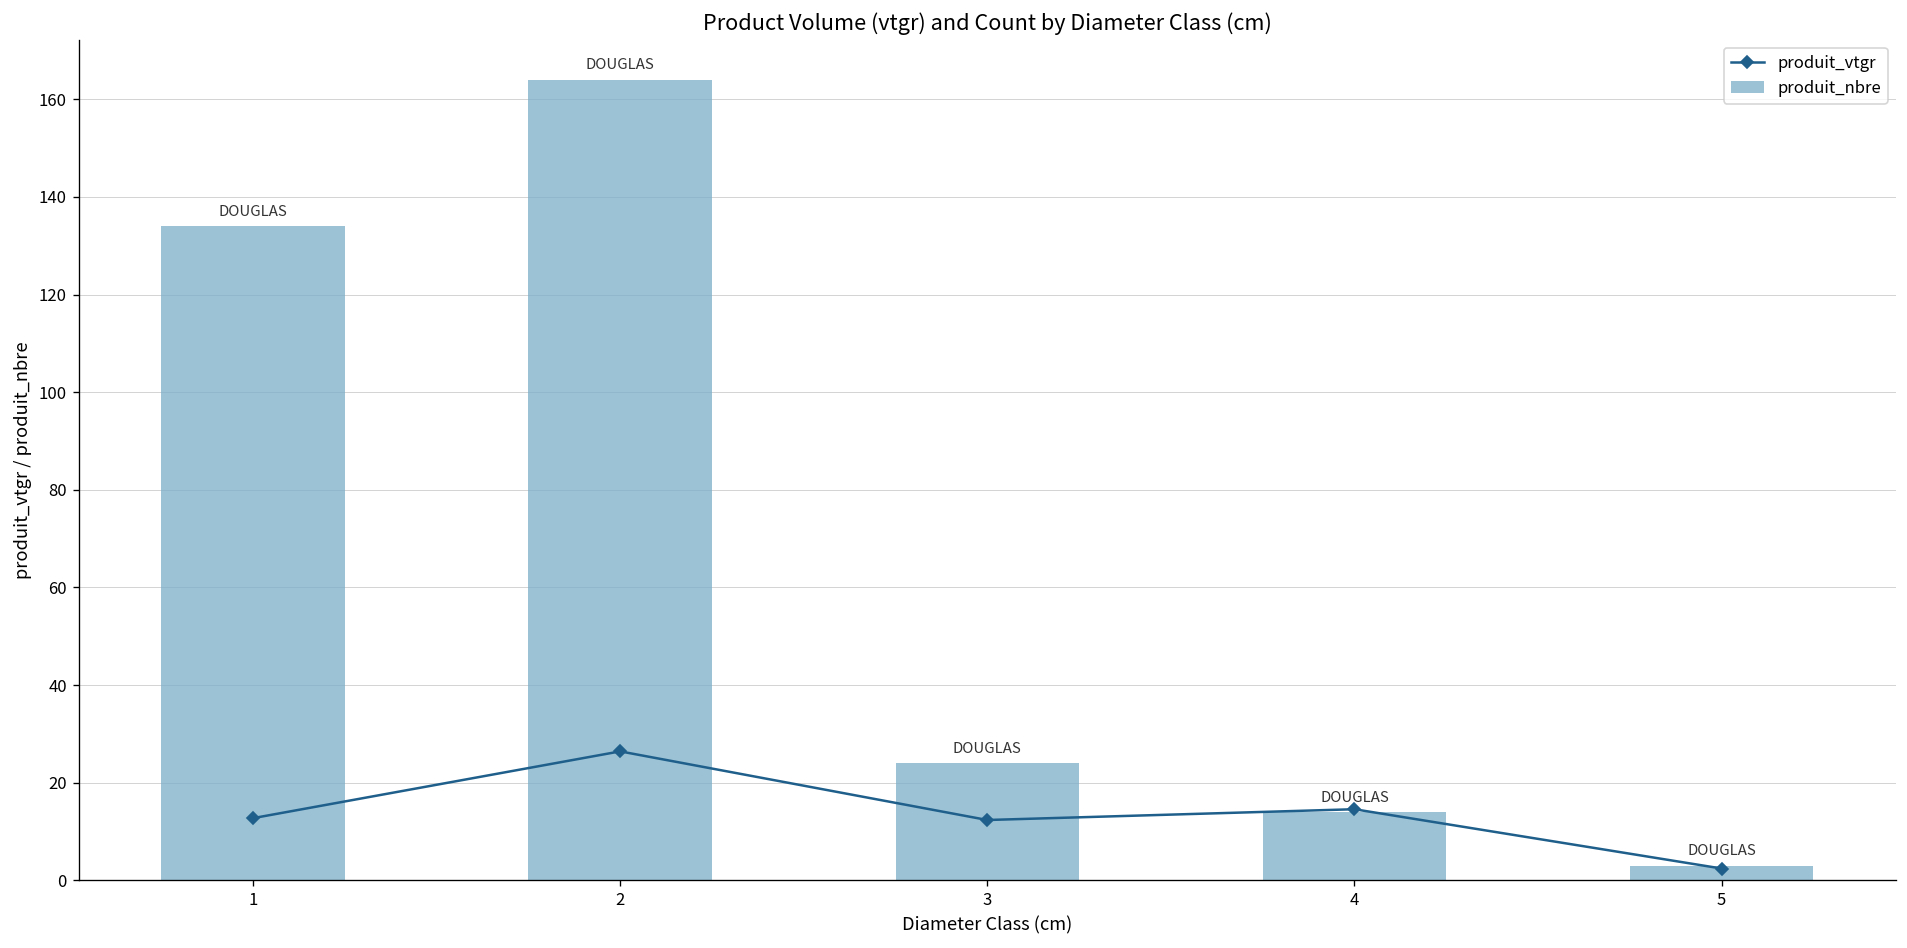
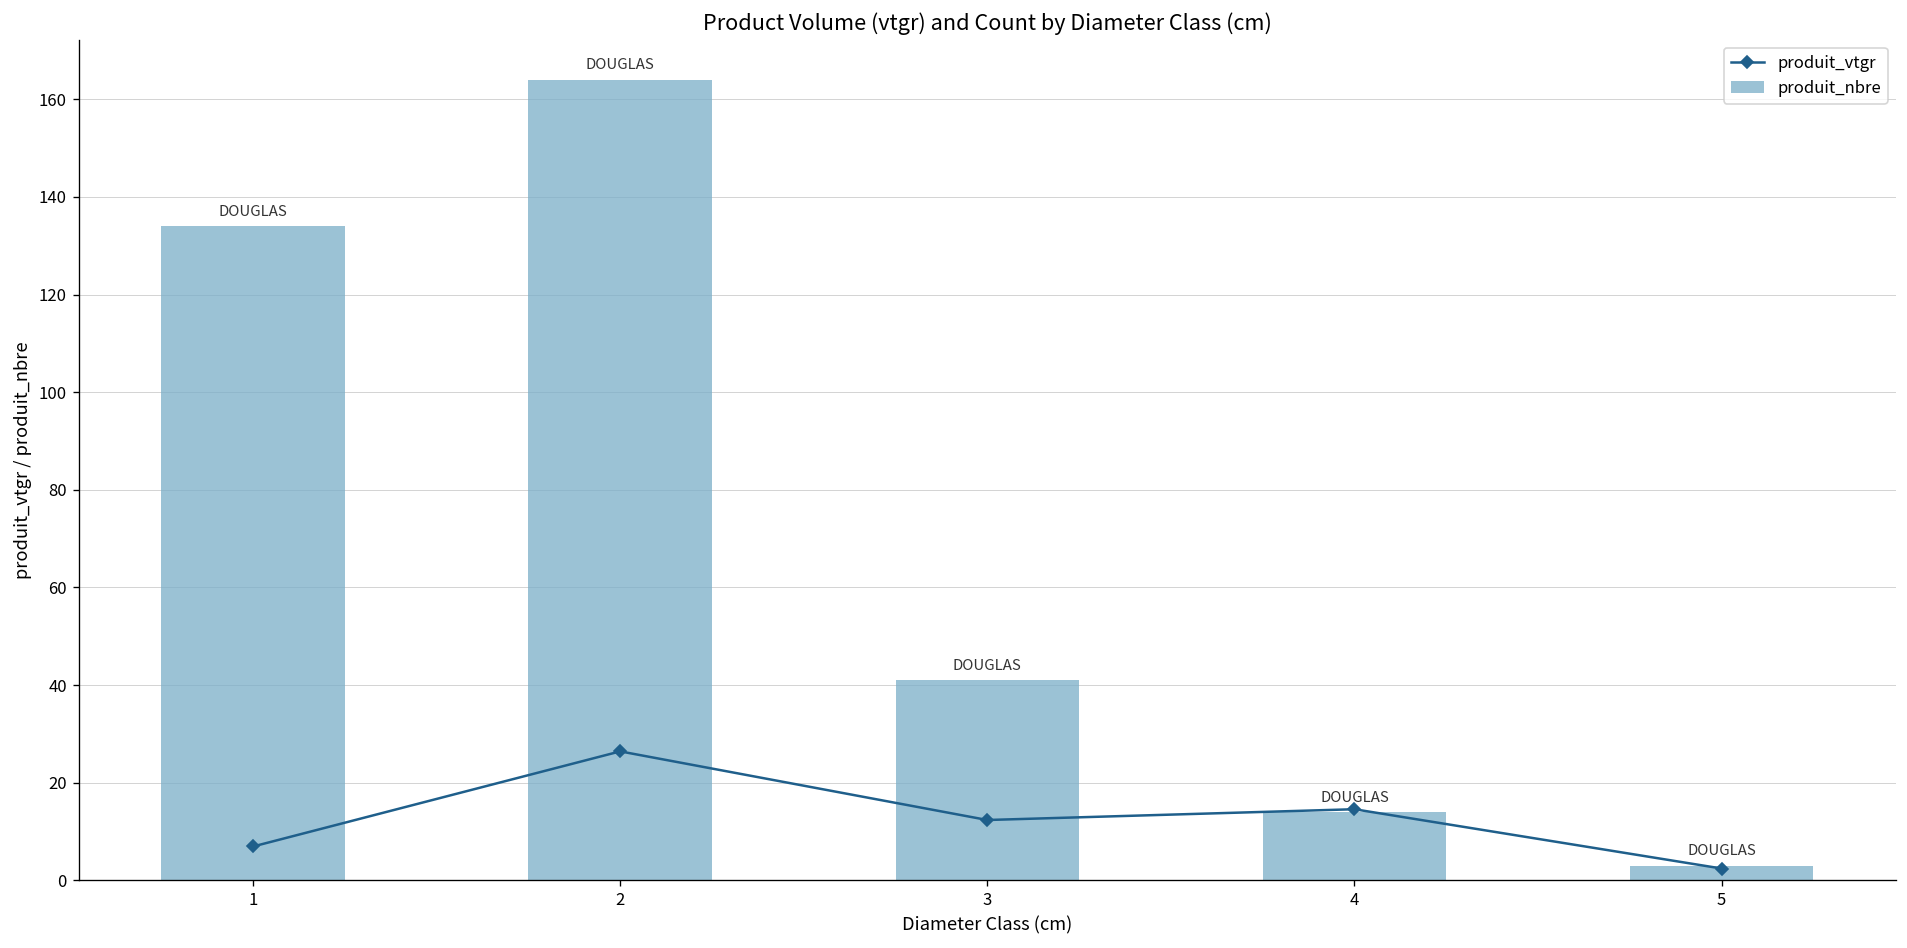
produit_vtgr, 1: 13 -> 7
produit_nbre, 3: 24 -> 41
